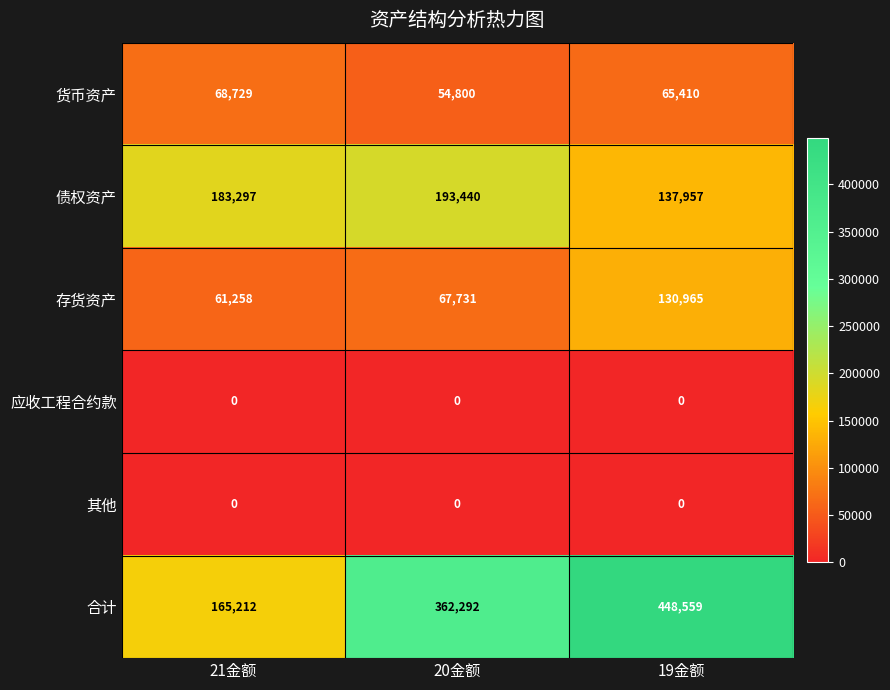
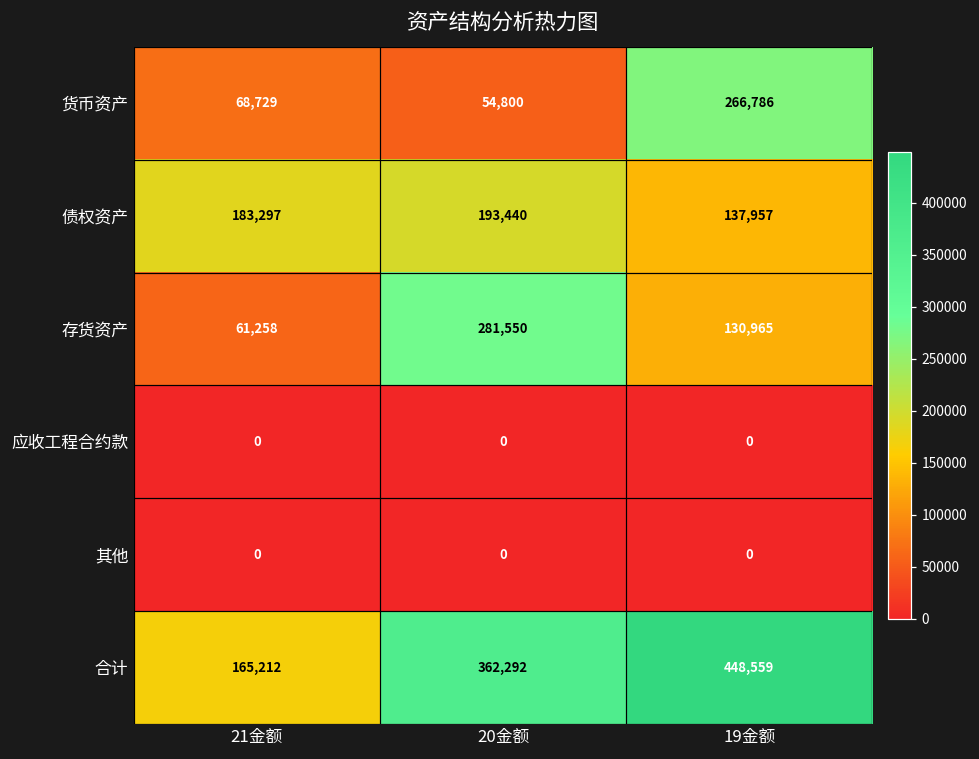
货币资产, 19金额: 65,410 -> 266,786
存货资产, 20金额: 67,731 -> 281,550
